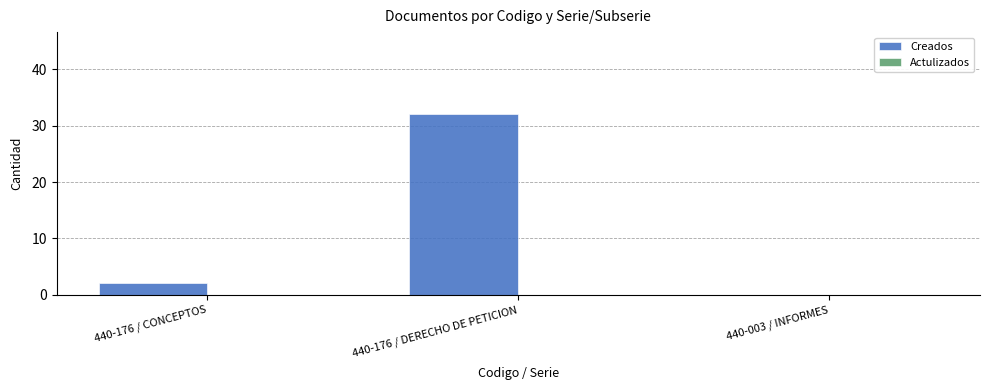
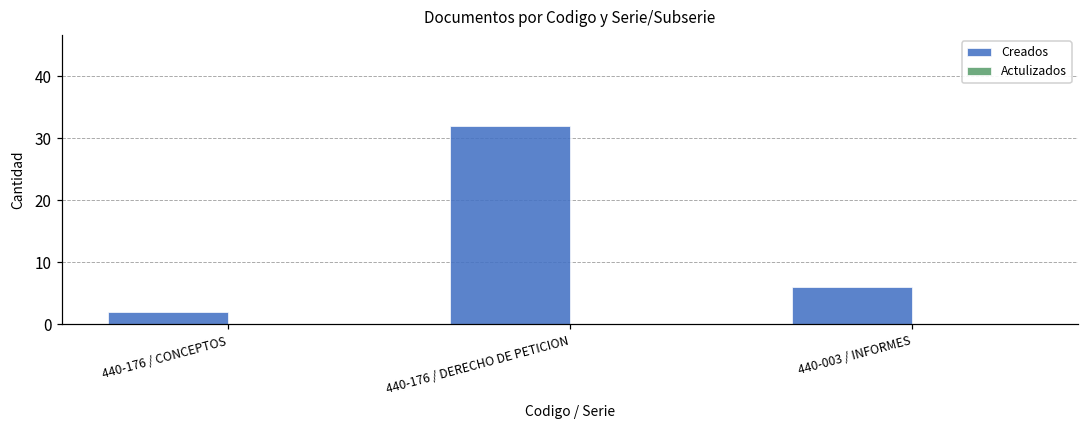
Creados, 440-003 / INFORMES: 0 -> 6
